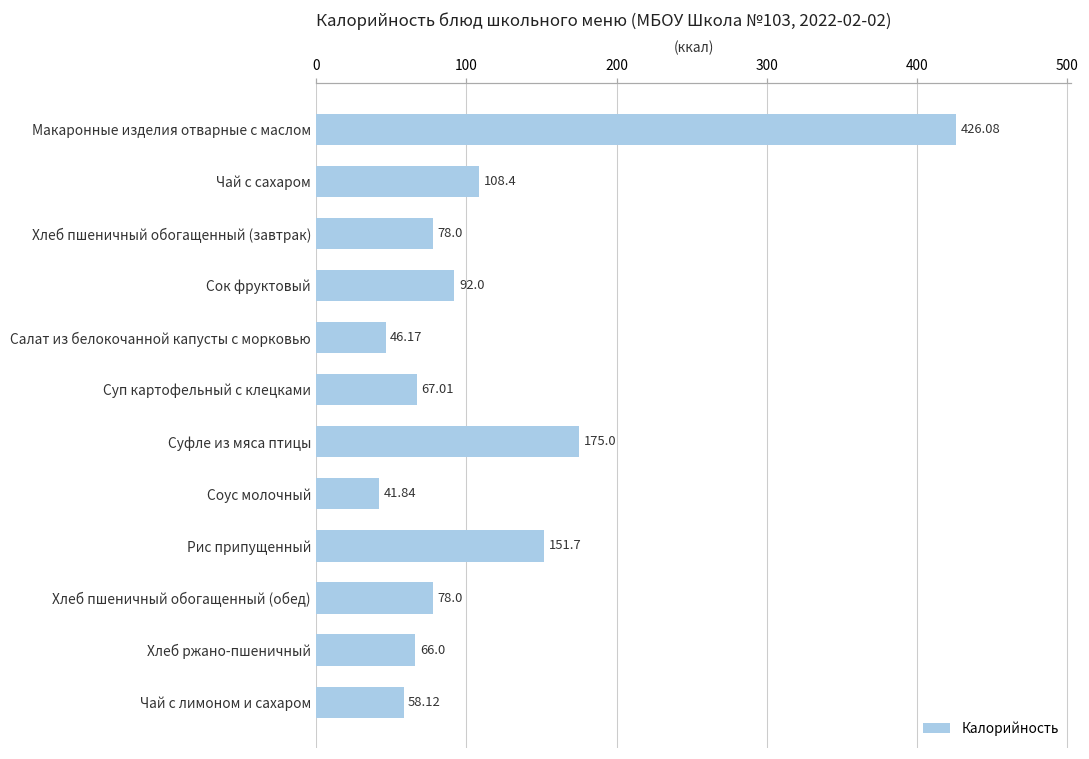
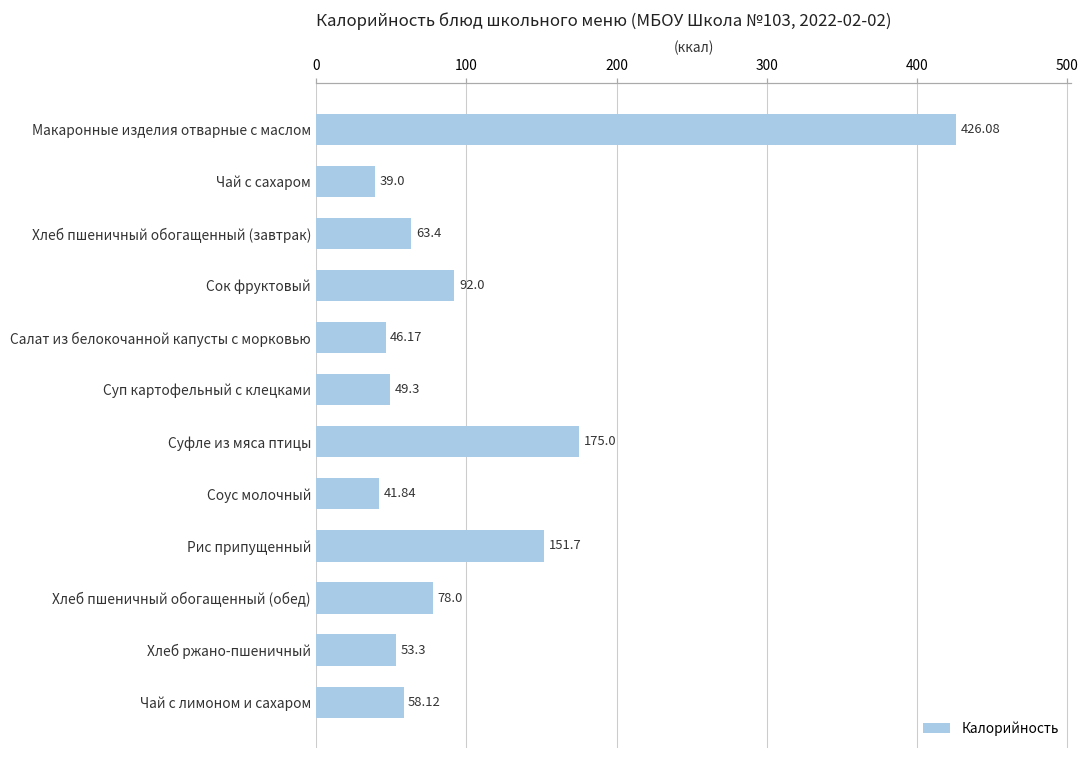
Чай с сахаром: 108.4 -> 39.0
Хлеб пшеничный обогащенный (завтрак): 78.0 -> 63.4
Суп картофельный с клецками: 67.01 -> 49.3
Хлеб ржано-пшеничный: 66.0 -> 53.3
